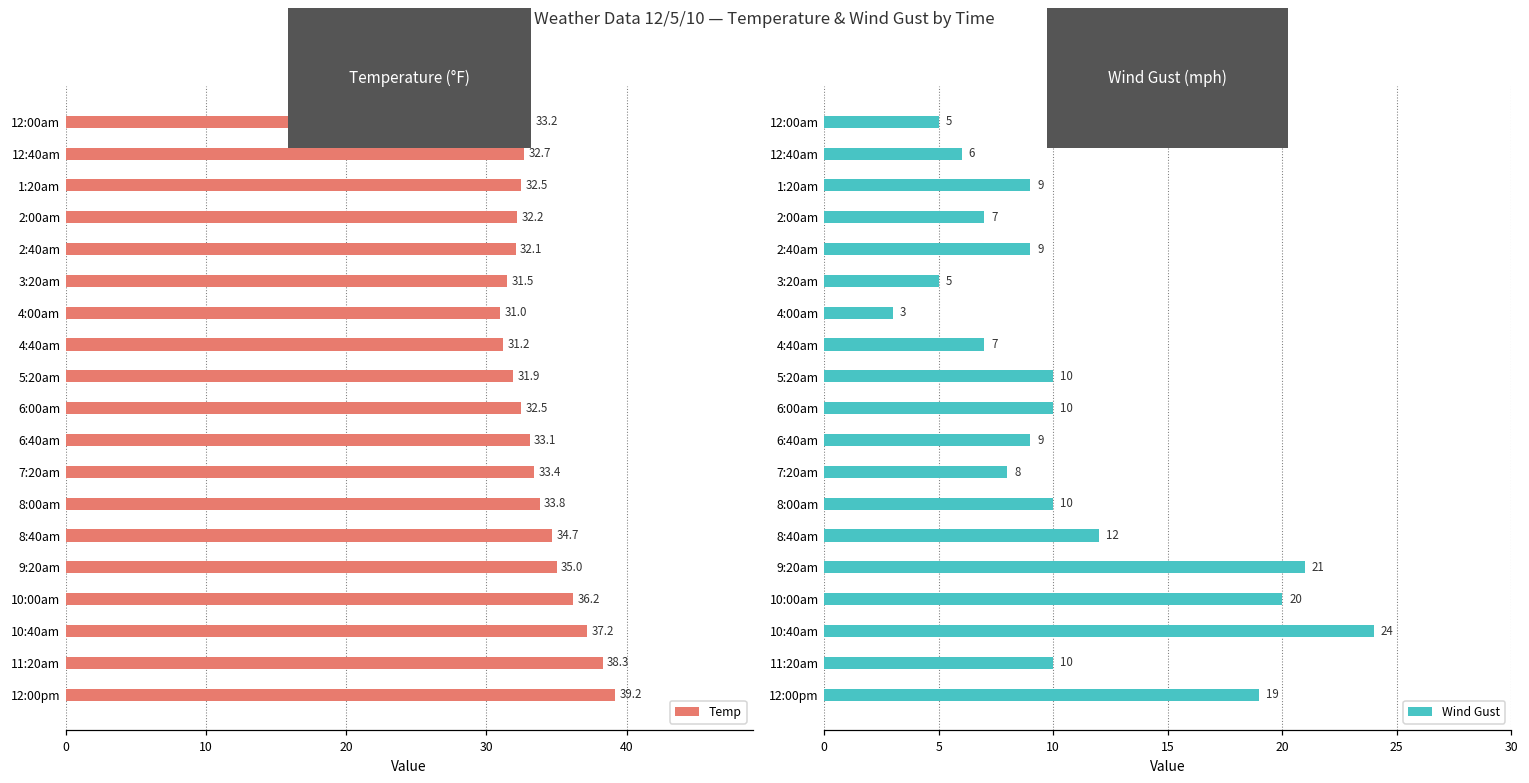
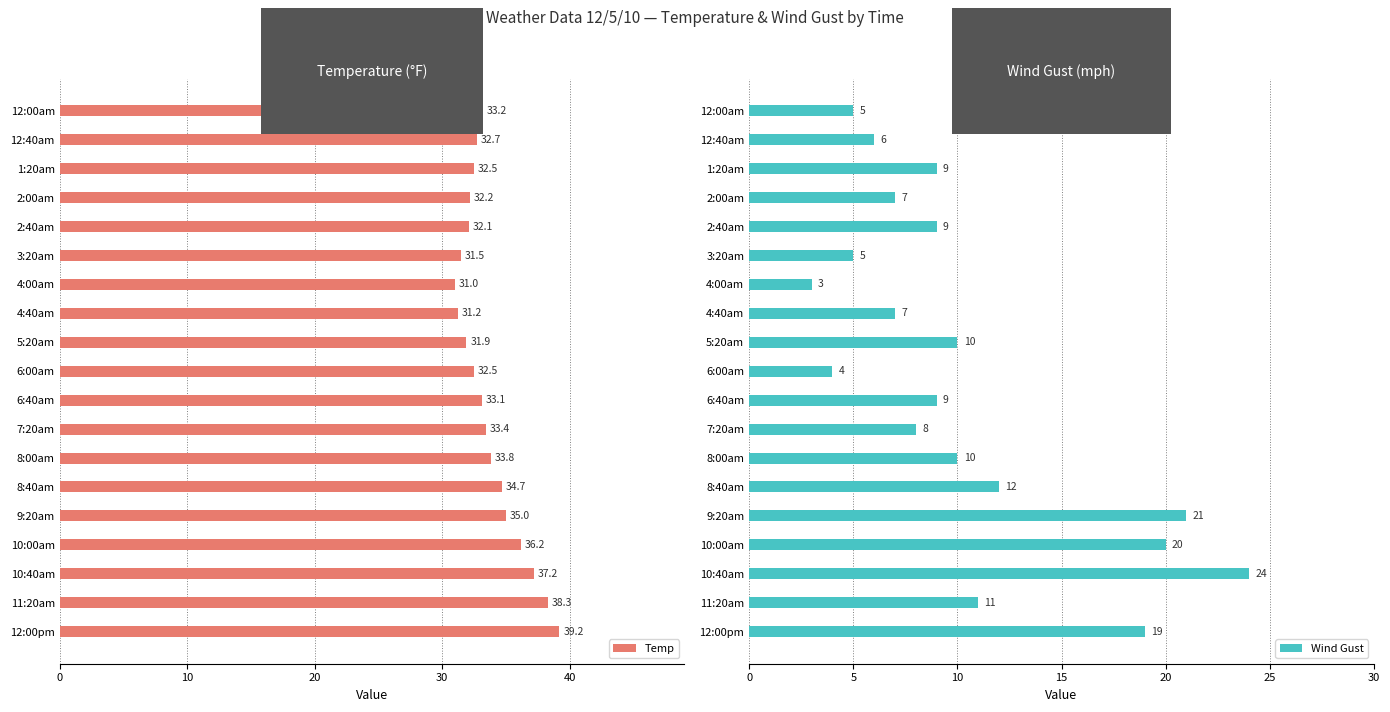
Wind Gust (mph), 6:00am: 10 -> 4
Wind Gust (mph), 11:20am: 10 -> 11
